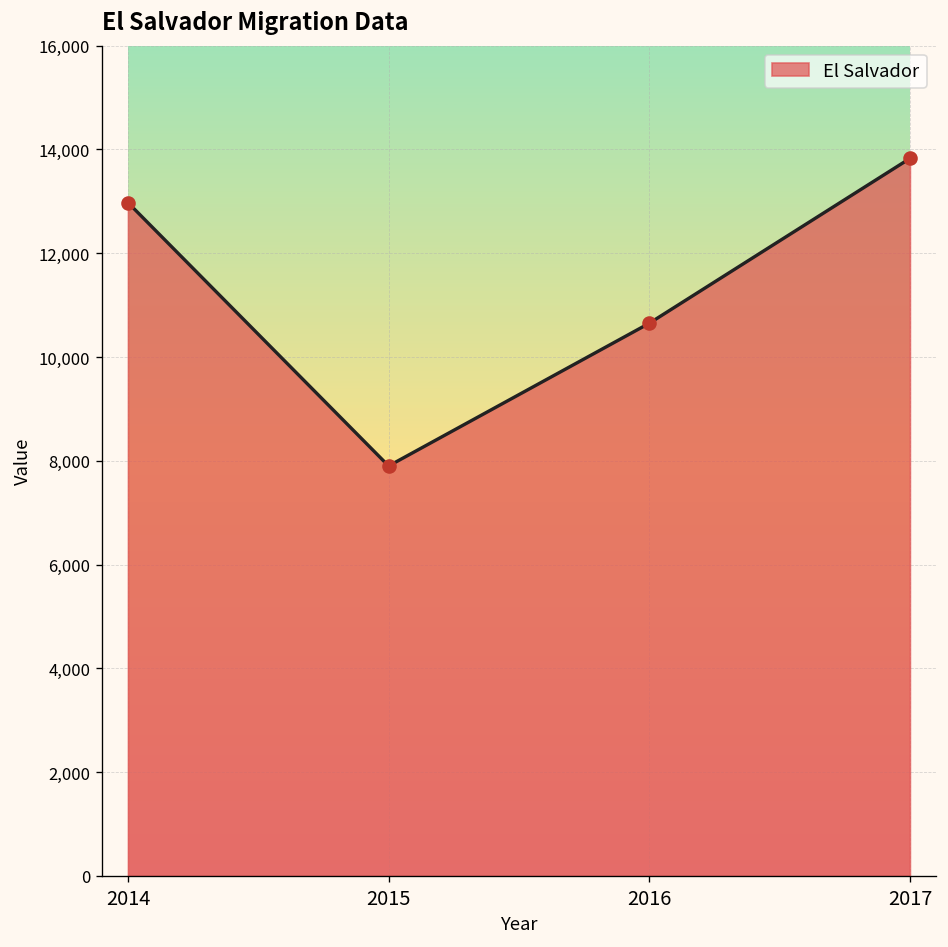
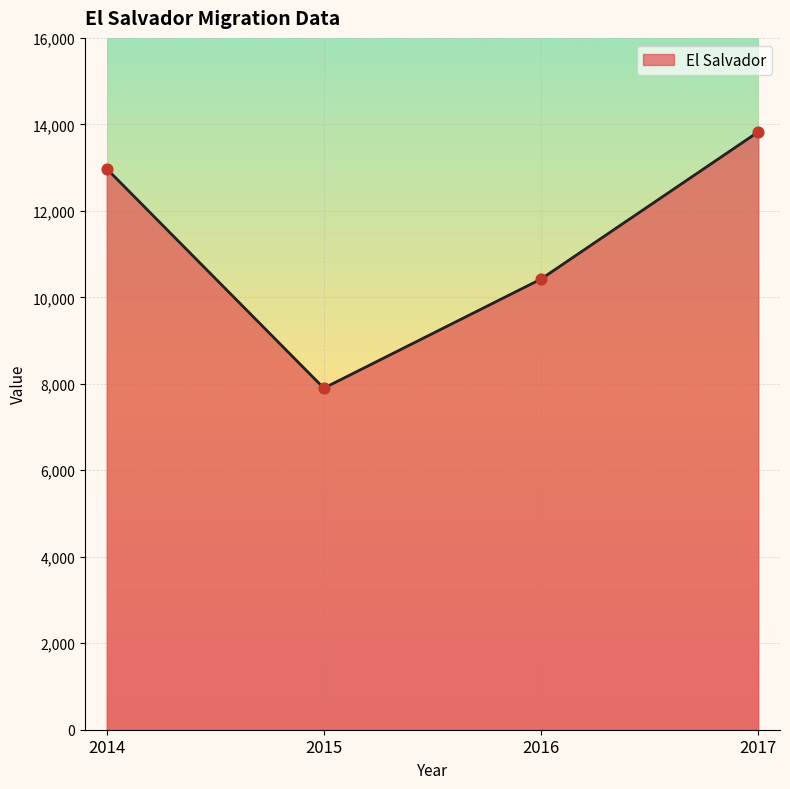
2016: 10,700 -> 10,400
